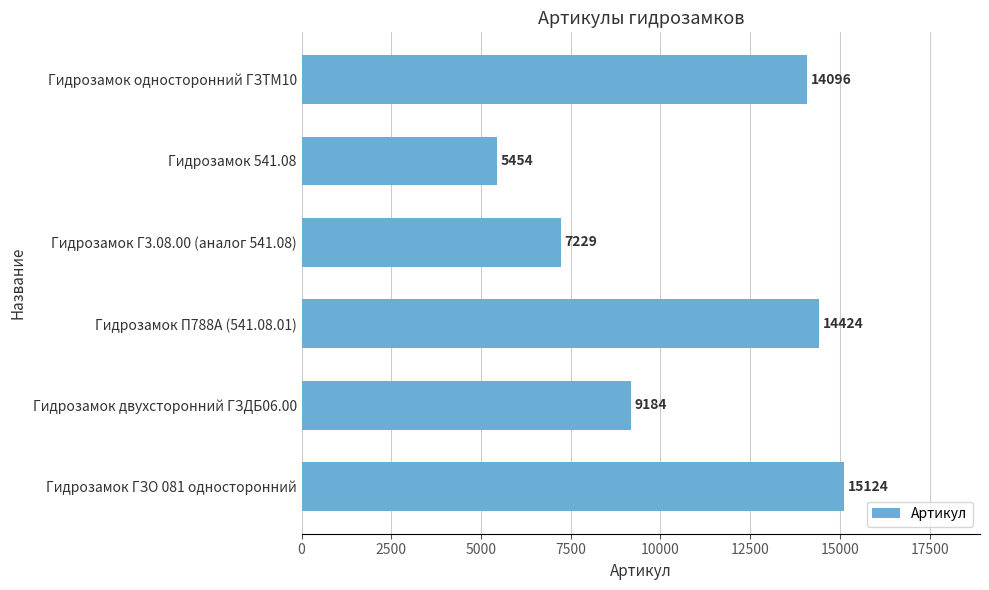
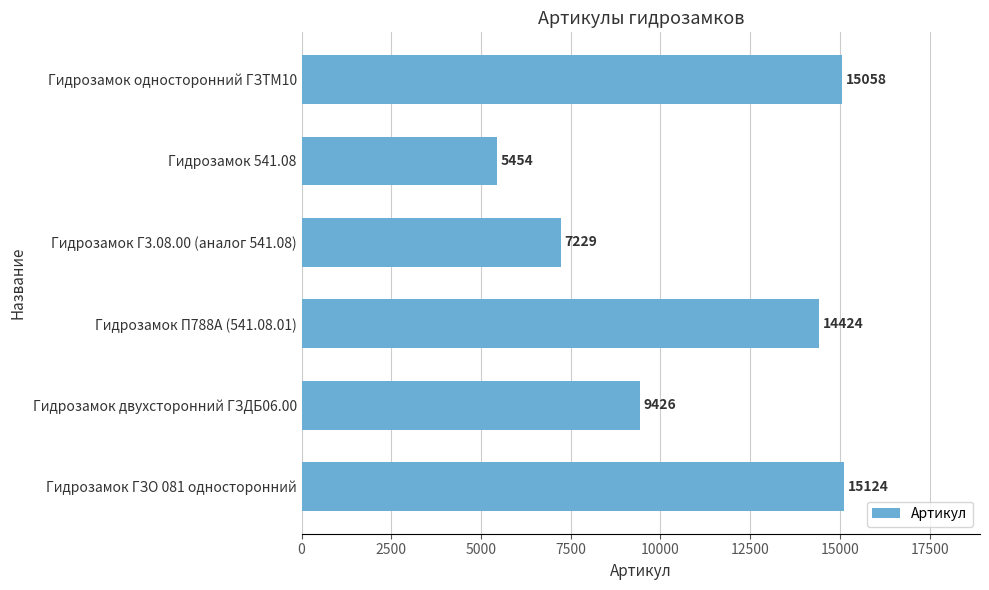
Гидрозамок односторонний ГЗТМ10: 14096 -> 15058
Гидрозамок двухсторонний ГЗДБ06.00: 9184 -> 9426
